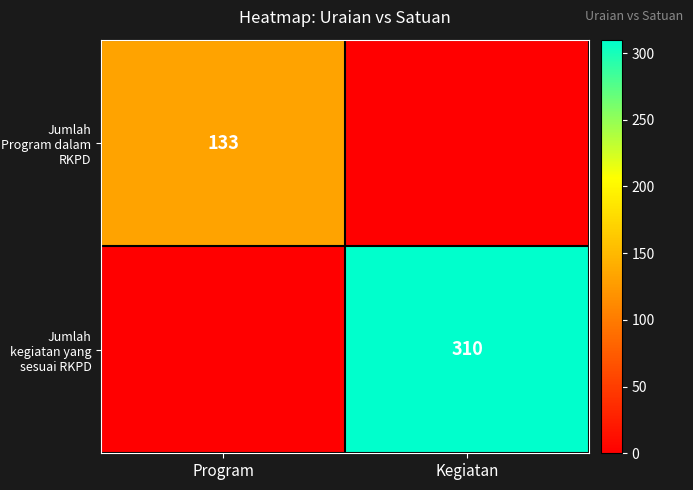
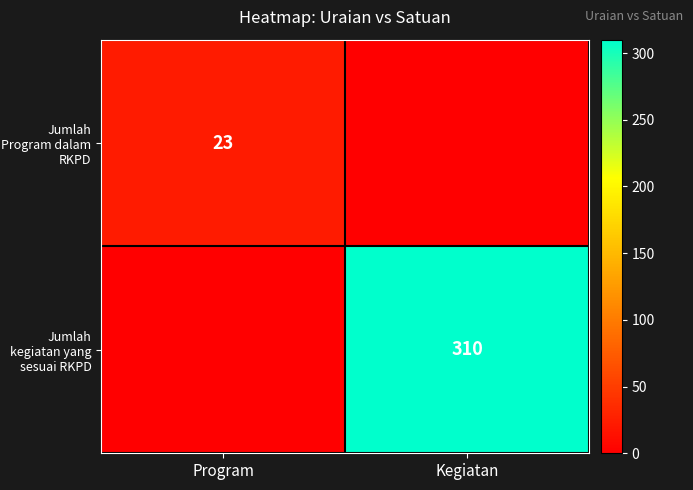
Jumlah Program dalam RKPD, Program: 133 -> 23
